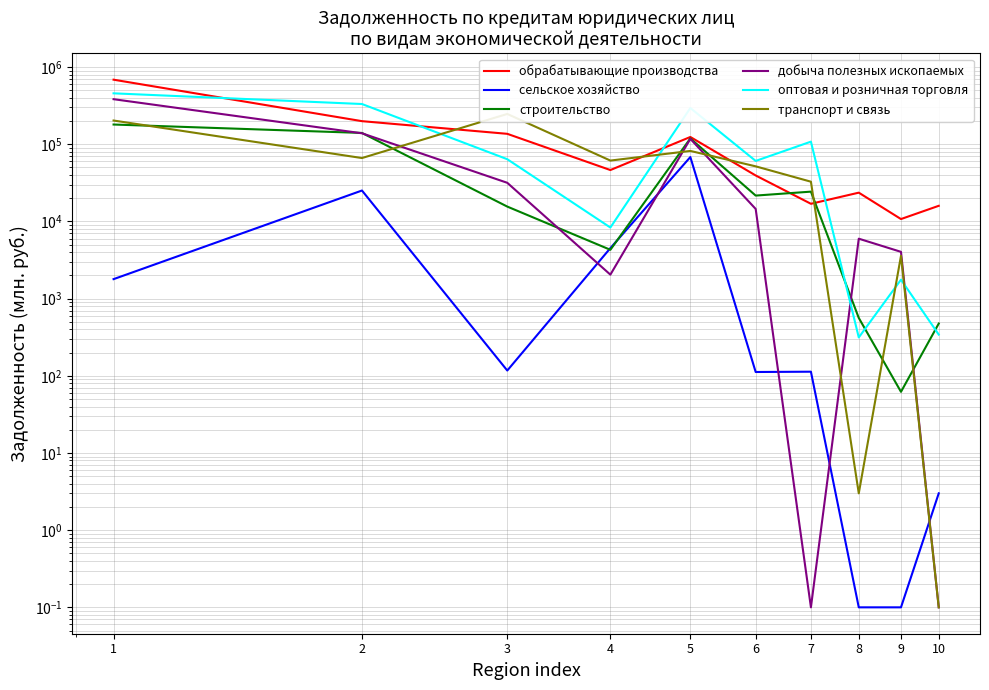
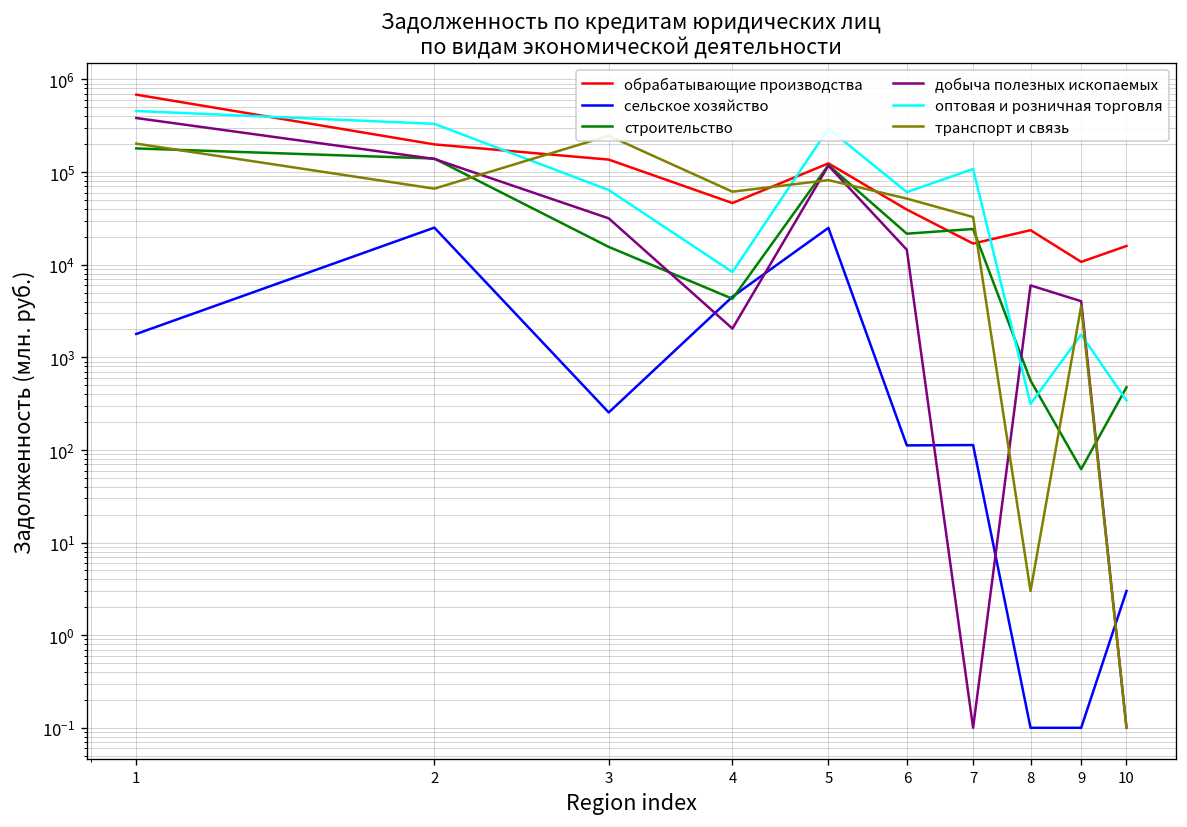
сельское хозяйство, 3: 120 -> 250
сельское хозяйство, 5: 70000 -> 25000
